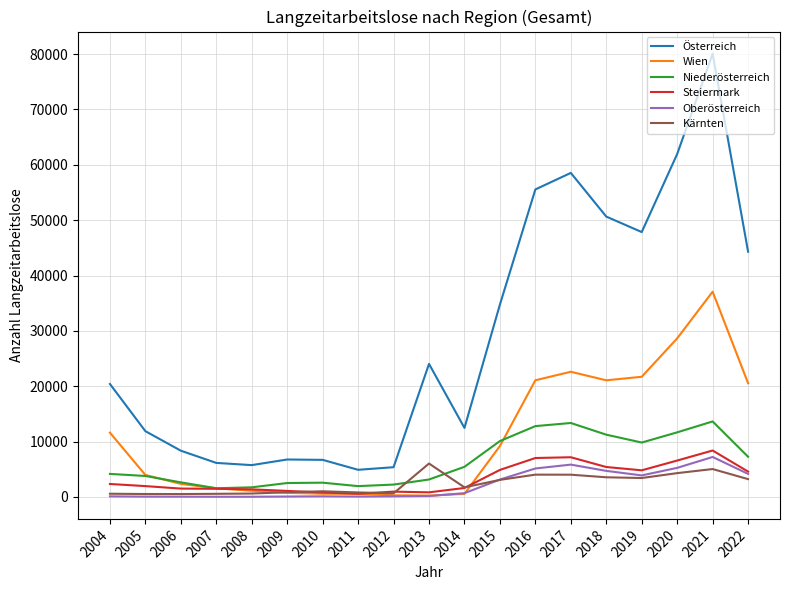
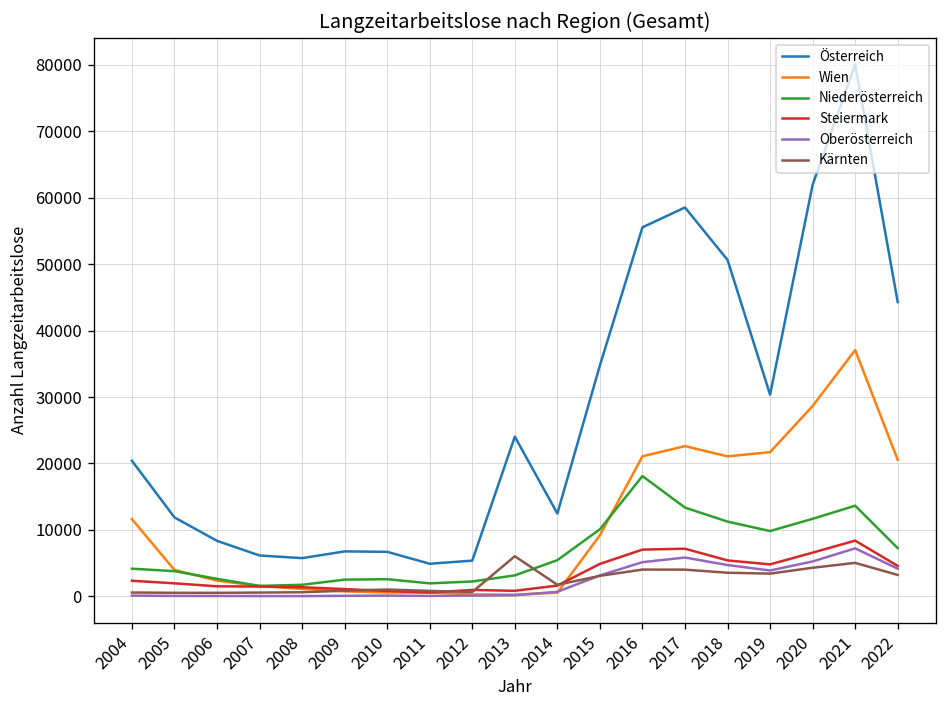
Niederösterreich, 2016: 13000 -> 18000
Österreich, 2019: 48000 -> 30000
